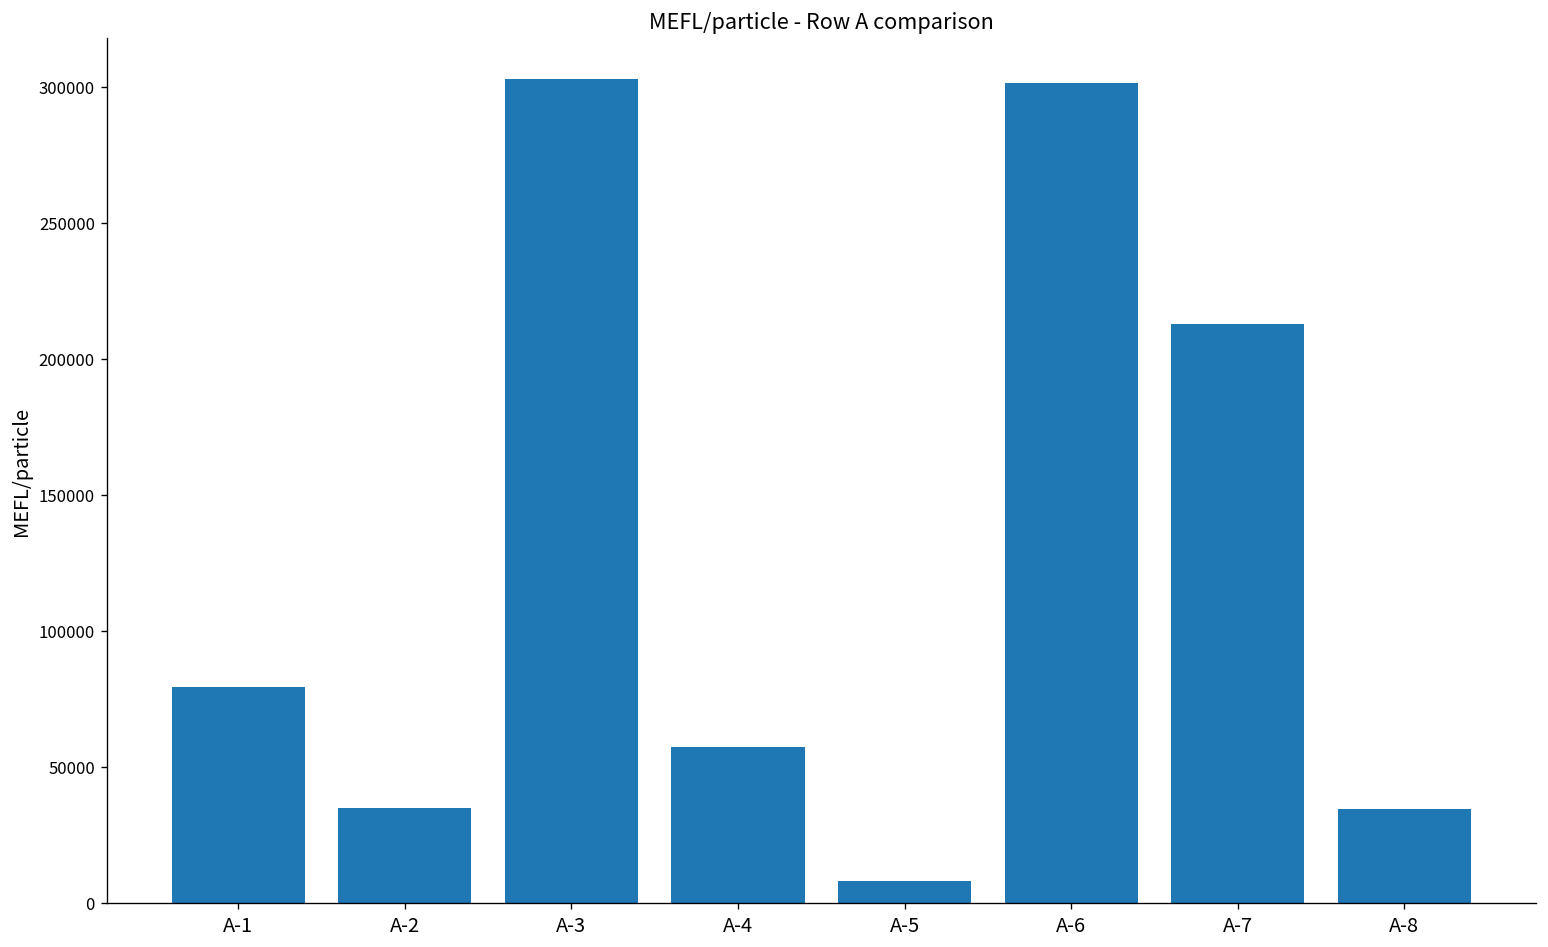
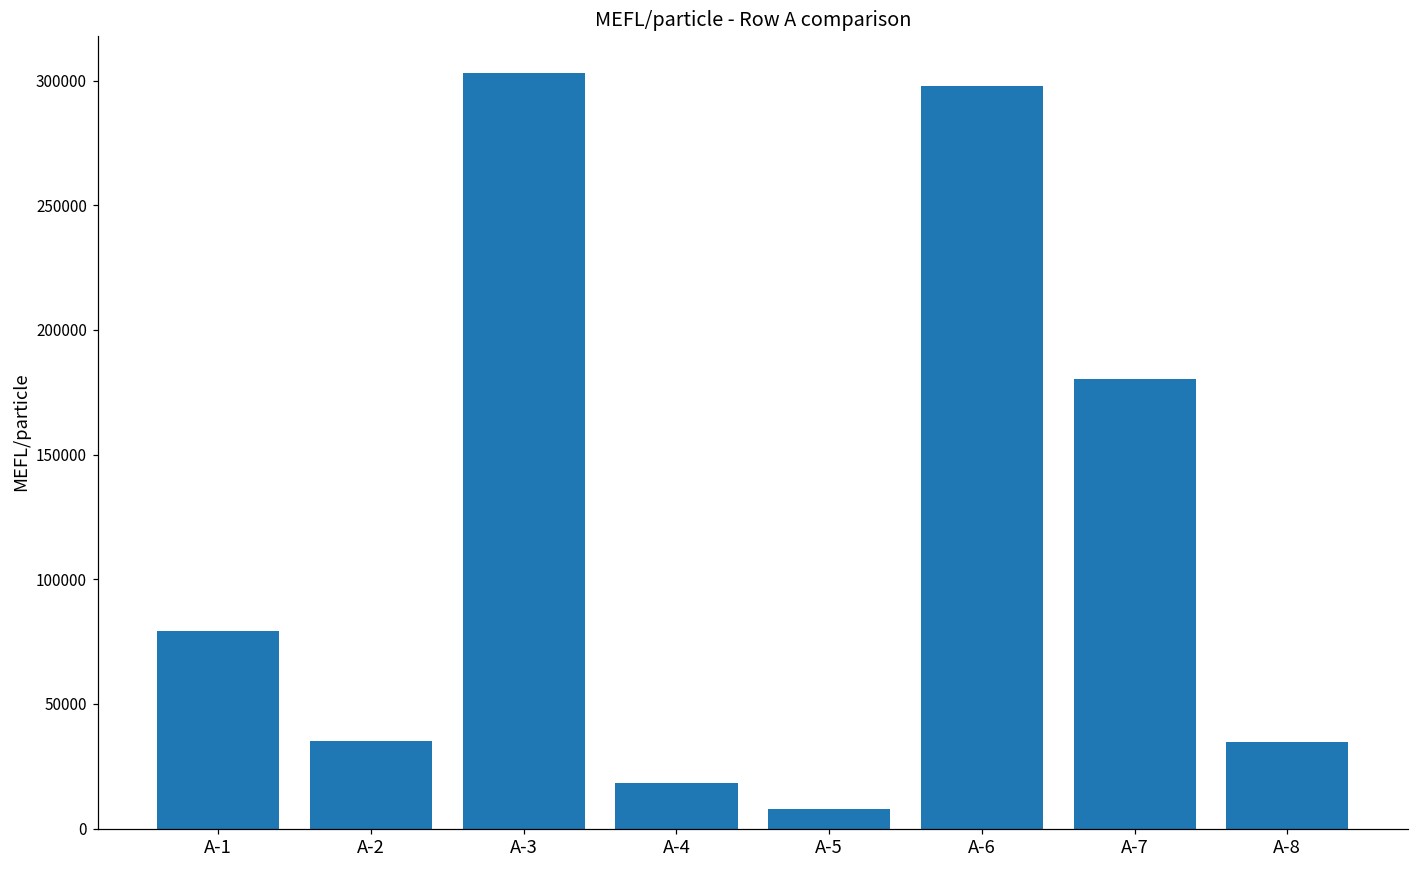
A-4: 57000 -> 18000
A-6: 302000 -> 298000
A-7: 213000 -> 180000
